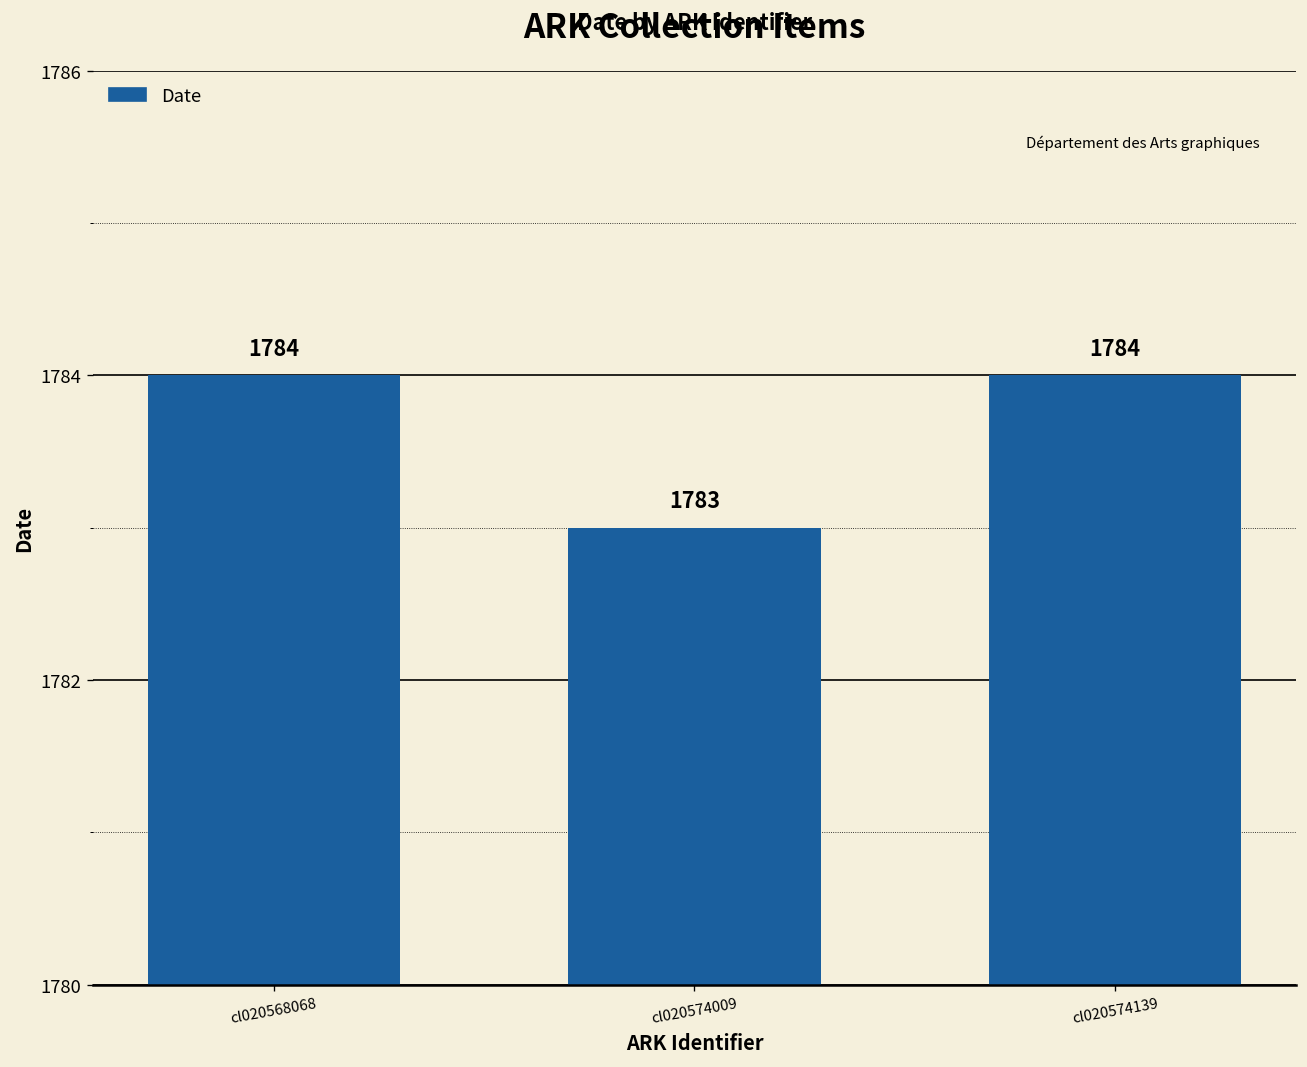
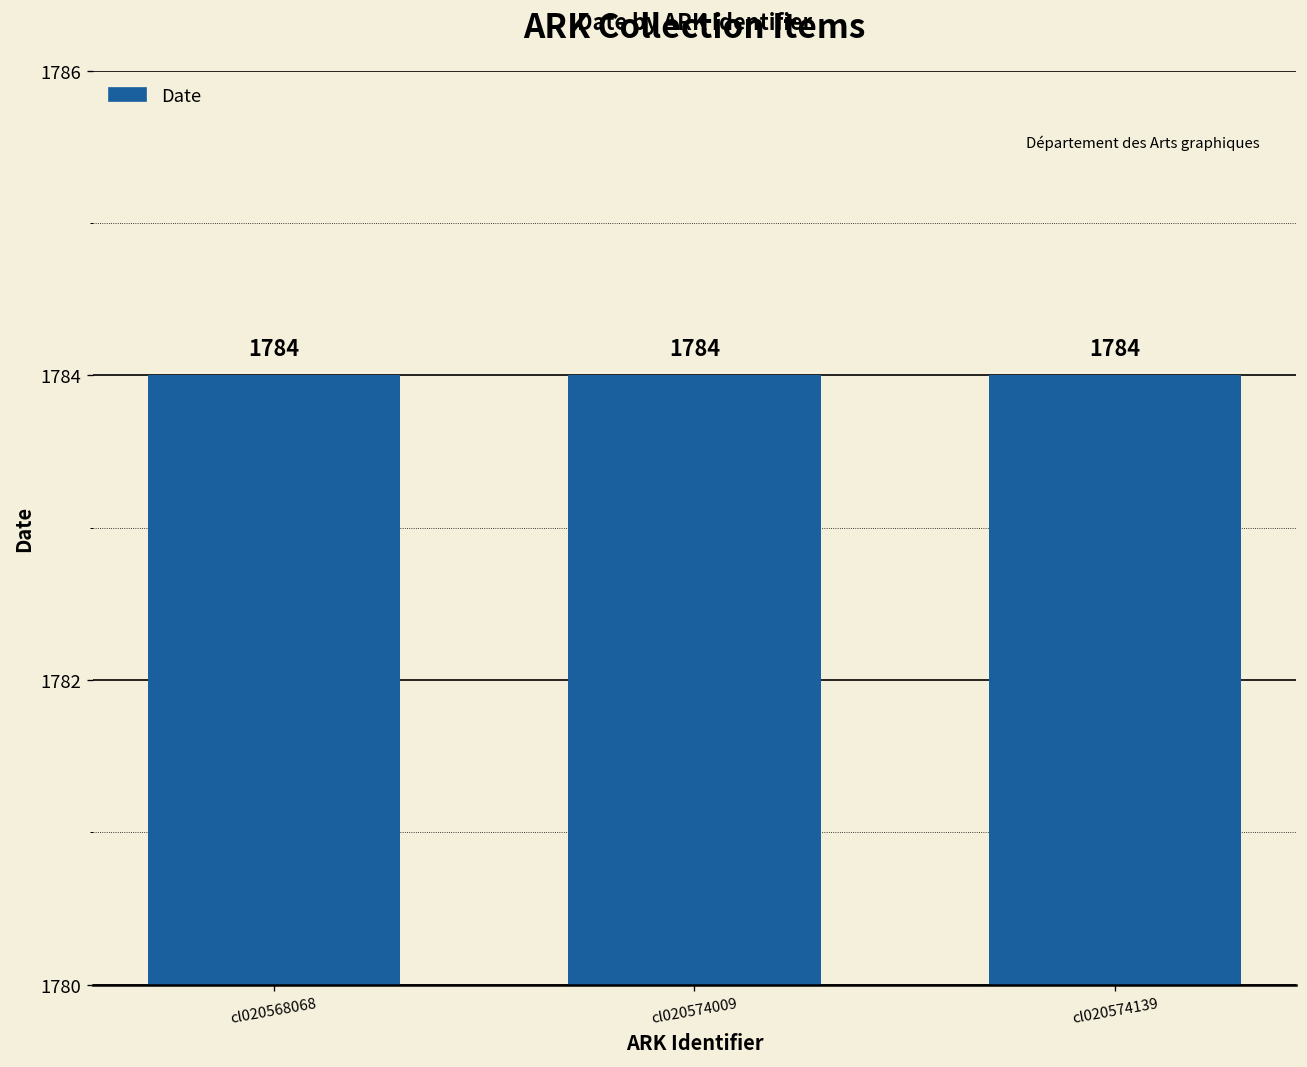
cl020574009: 1783 -> 1784
